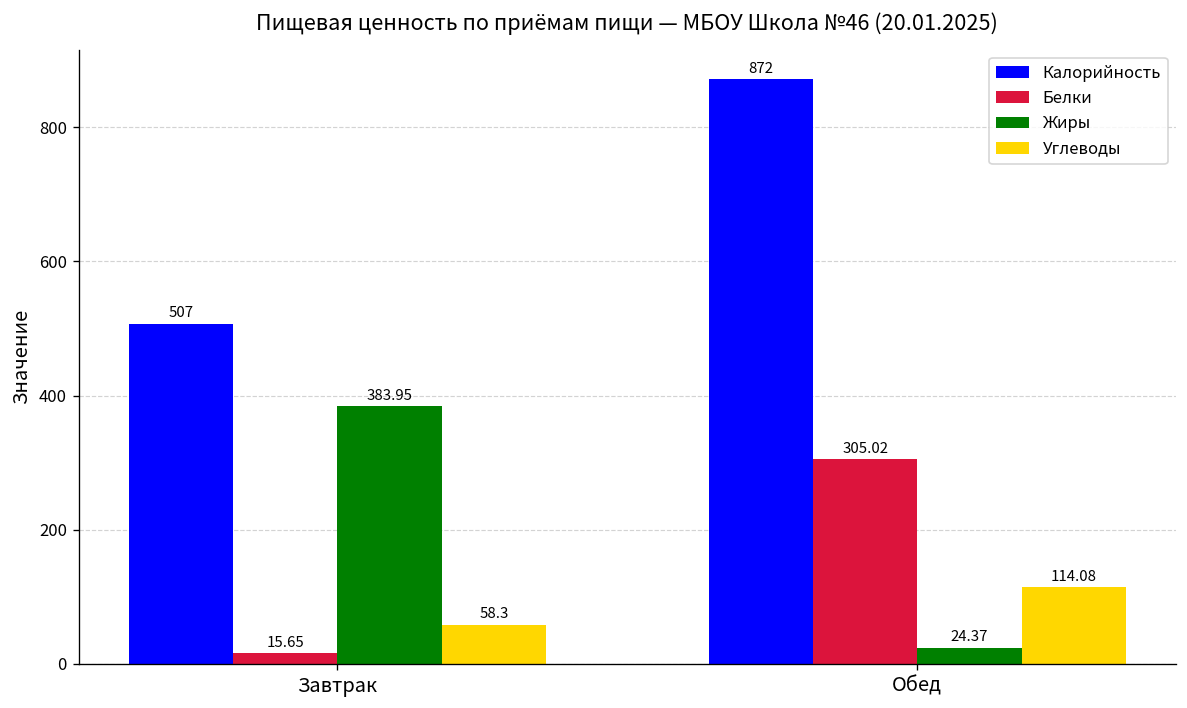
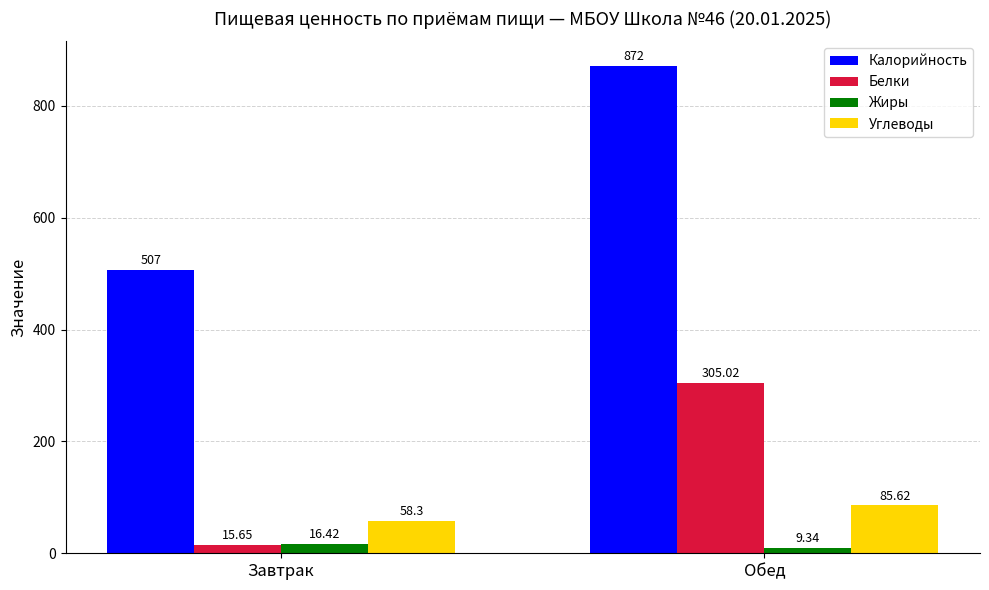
Жиры, Завтрак: 383.95 -> 16.42
Жиры, Обед: 24.37 -> 9.34
Углеводы, Обед: 114.08 -> 85.62
